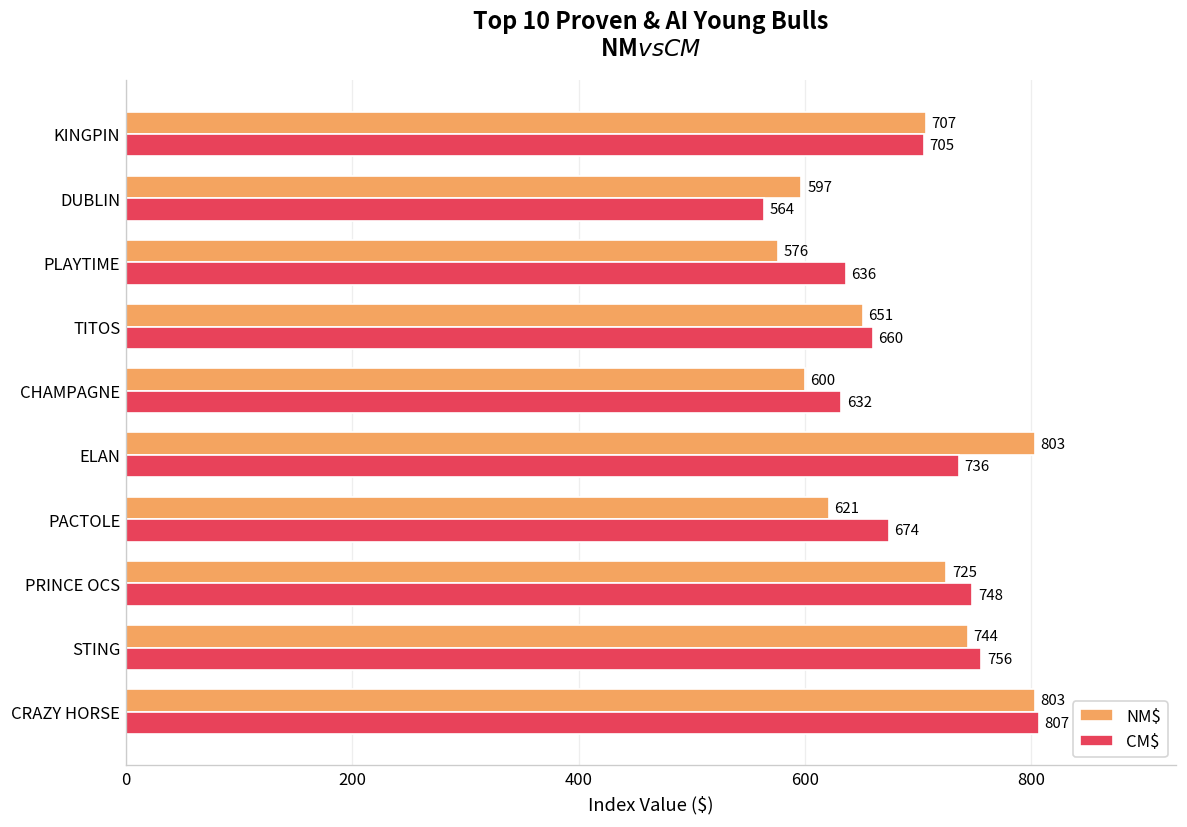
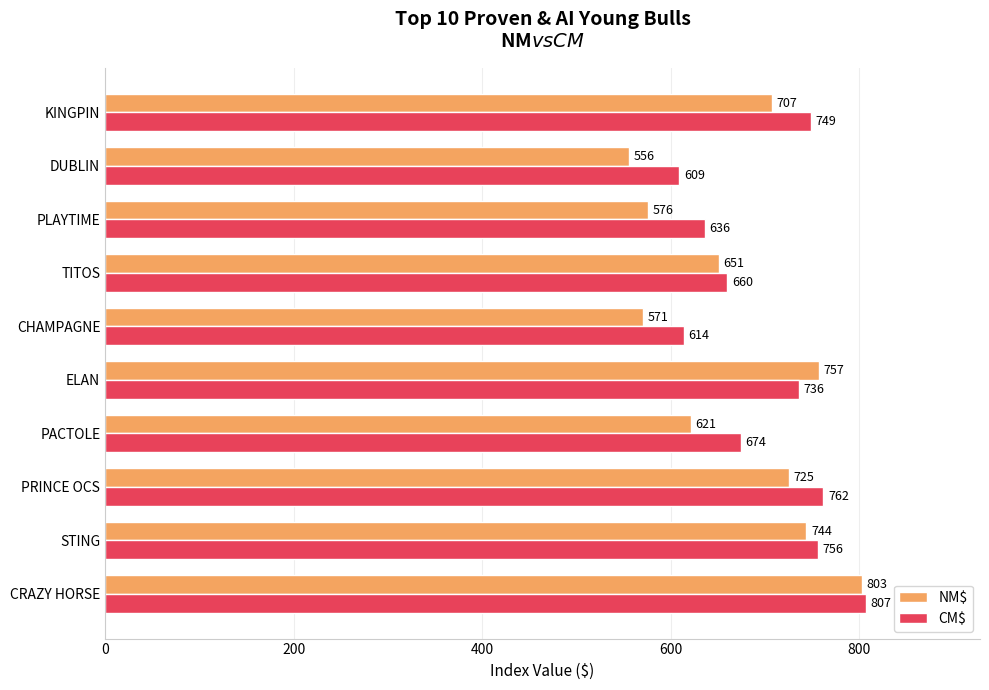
CM$, KINGPIN: 705 -> 749
NM$, DUBLIN: 597 -> 556
CM$, DUBLIN: 564 -> 609
NM$, CHAMPAGNE: 600 -> 571
CM$, CHAMPAGNE: 632 -> 614
NM$, ELAN: 803 -> 757
CM$, PRINCE OCS: 748 -> 762
